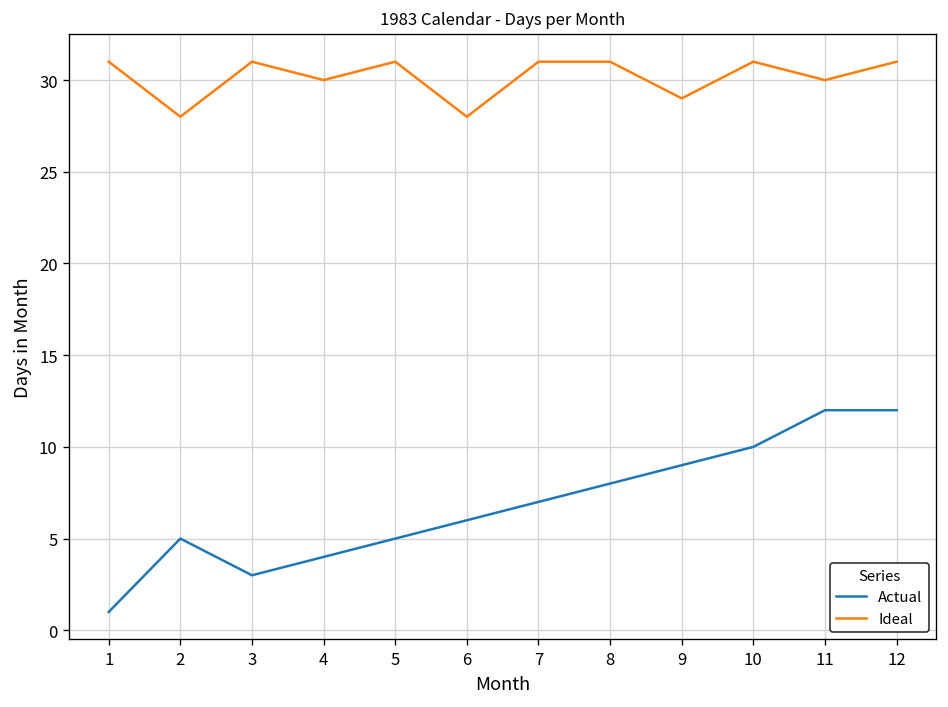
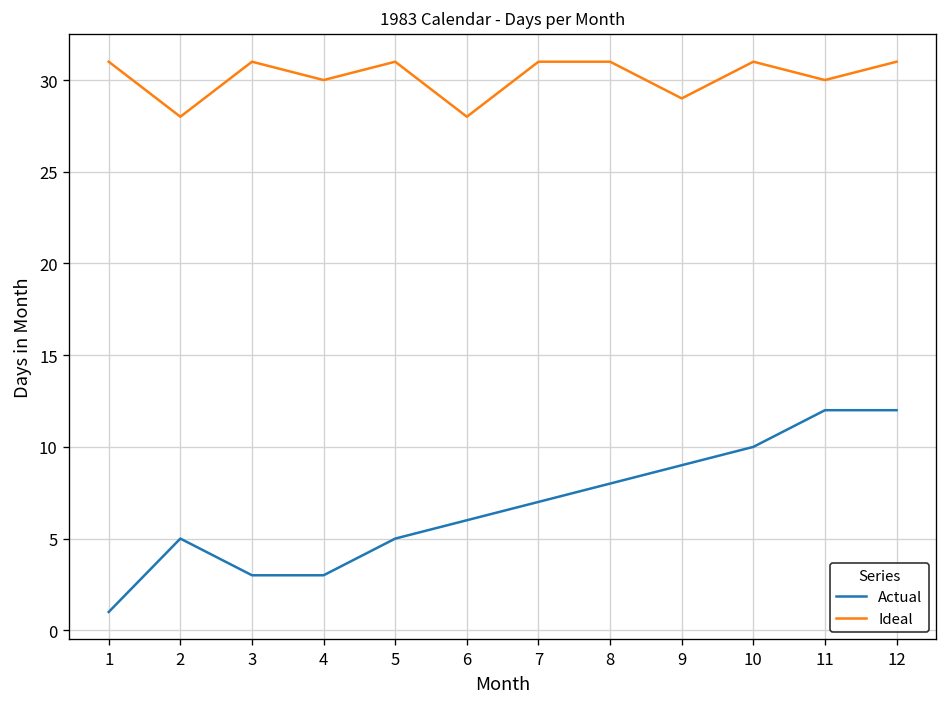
Actual, 4: 4 -> 3
